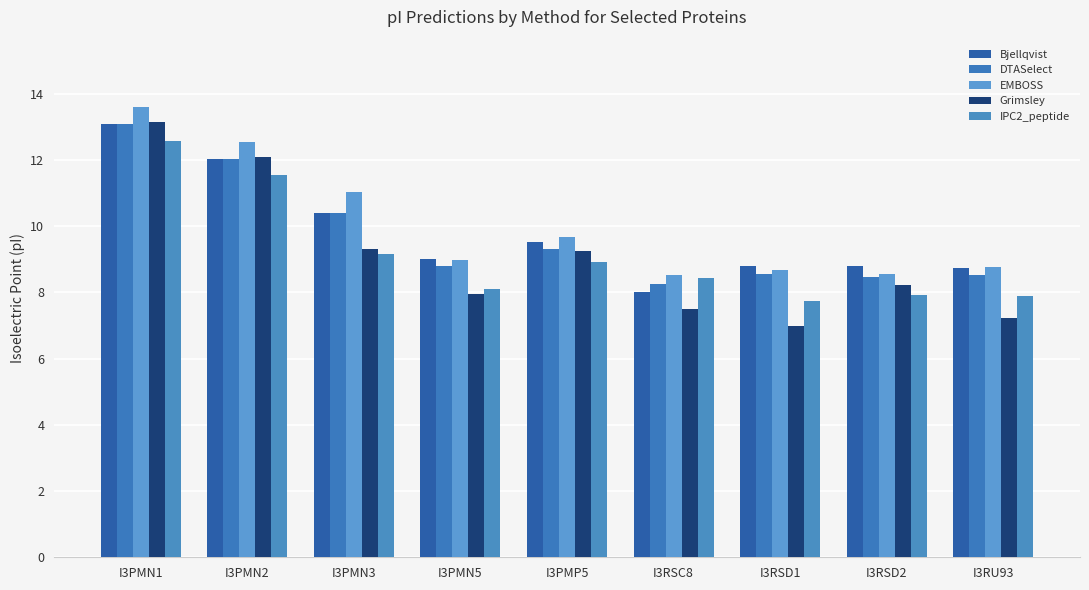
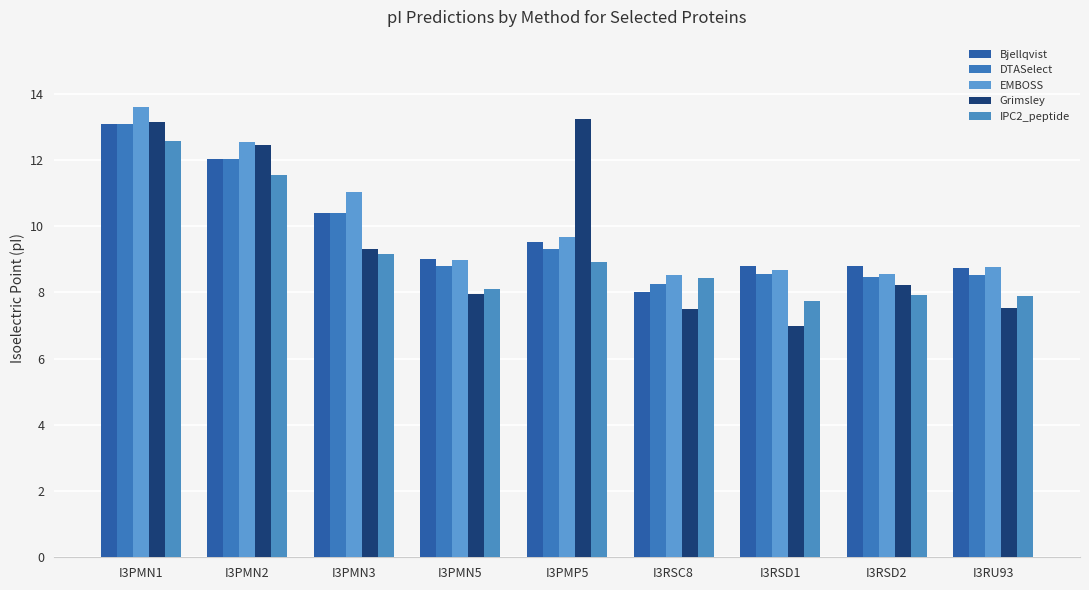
Grimsley, I3PMN2: 12.1 -> 12.4
Grimsley, I3PMP5: 9.3 -> 13.2
Grimsley, I3RU93: 7.2 -> 7.5
